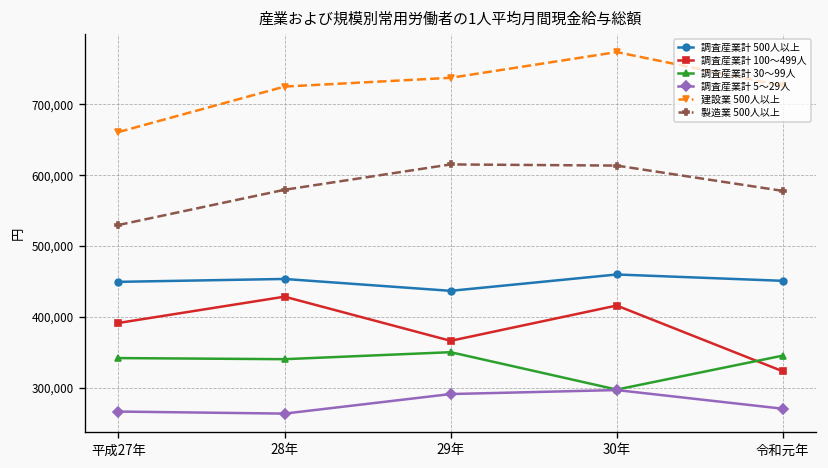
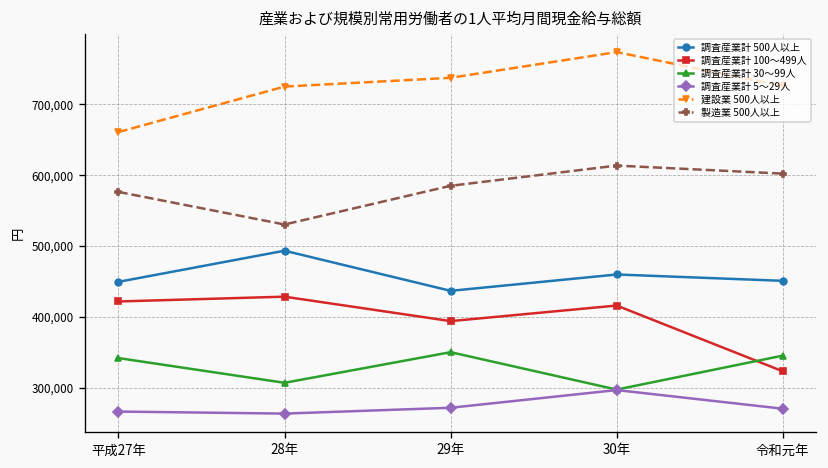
調査産業計 100～499人, 平成27年: 390,000 -> 420,000
製造業 500人以上, 平成27年: 530,000 -> 580,000
調査産業計 500人以上, 28年: 450,000 -> 490,000
調査産業計 30～99人, 28年: 340,000 -> 310,000
製造業 500人以上, 28年: 580,000 -> 530,000
調査産業計 100～499人, 29年: 370,000 -> 390,000
調査産業計 5～29人, 29年: 290,000 -> 270,000
製造業 500人以上, 29年: 620,000 -> 590,000
製造業 500人以上, 令和元年: 580,000 -> 600,000
